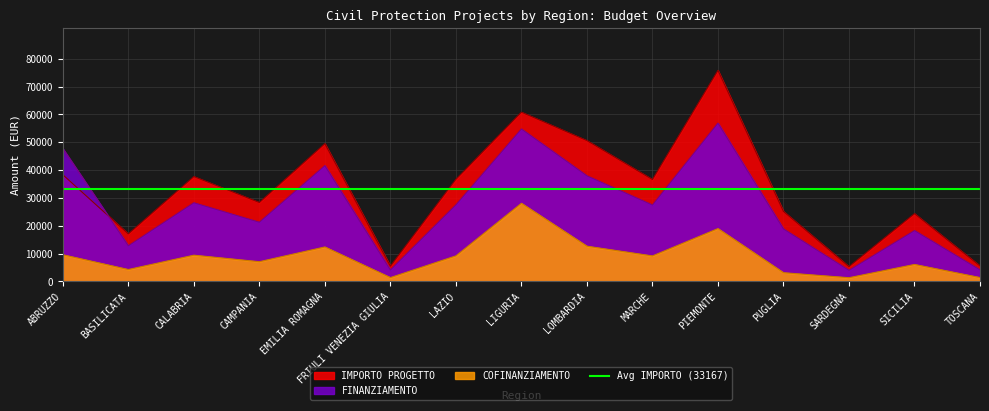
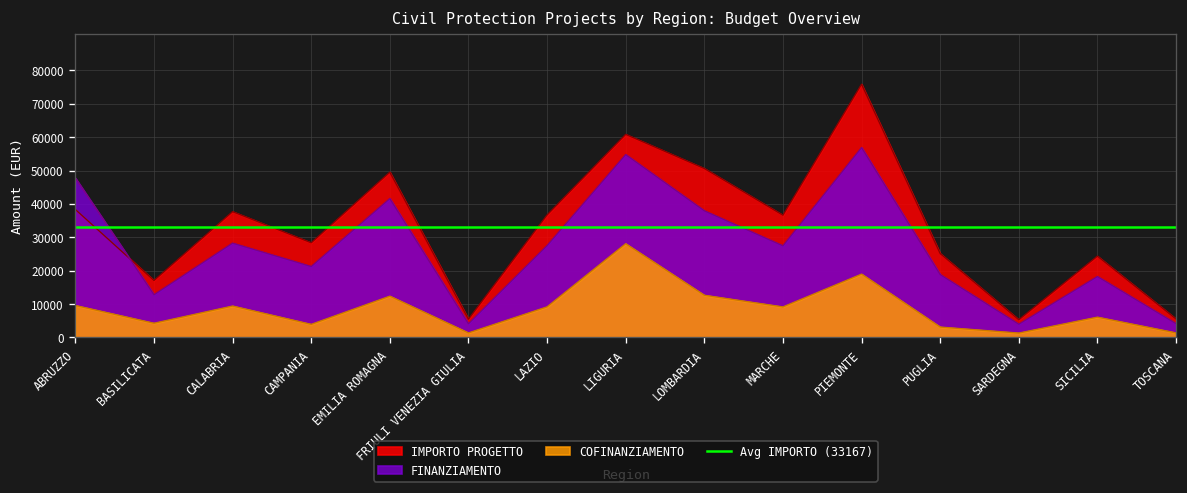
COFINANZIAMENTO, CAMPANIA: 7000 -> 4000
